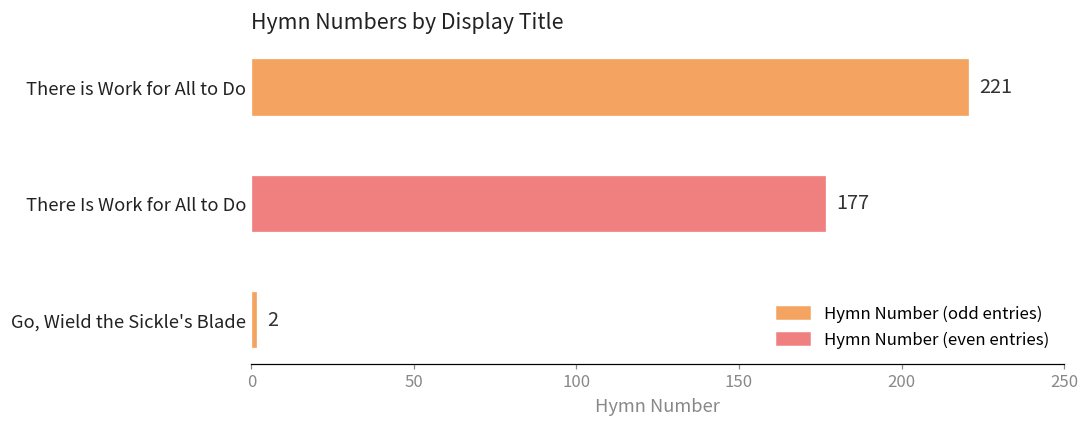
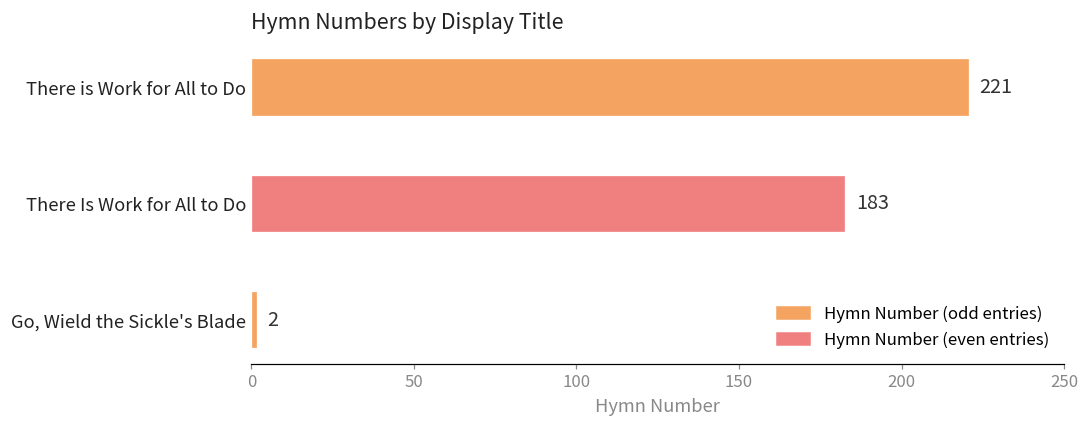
There Is Work for All to Do: 177 -> 183
